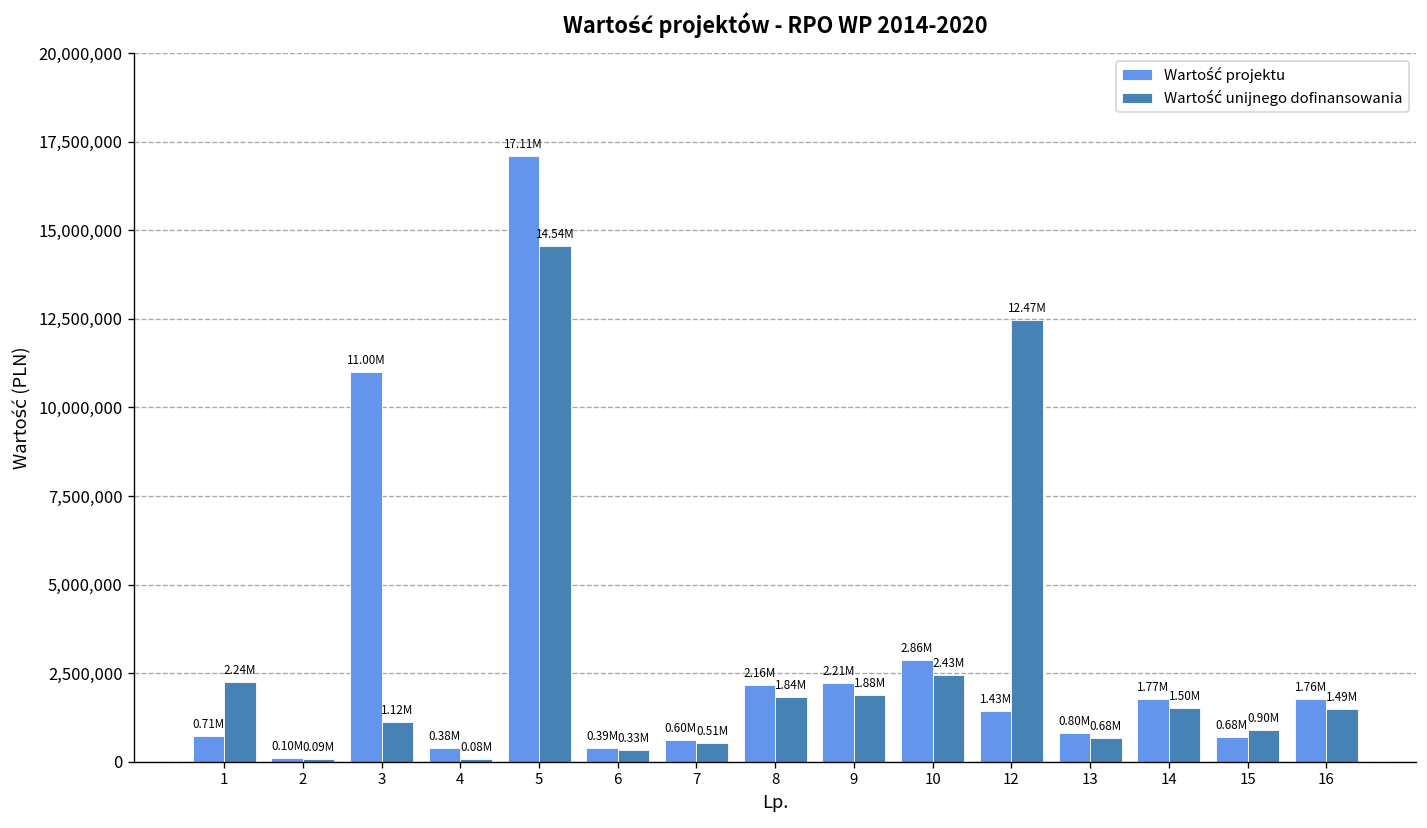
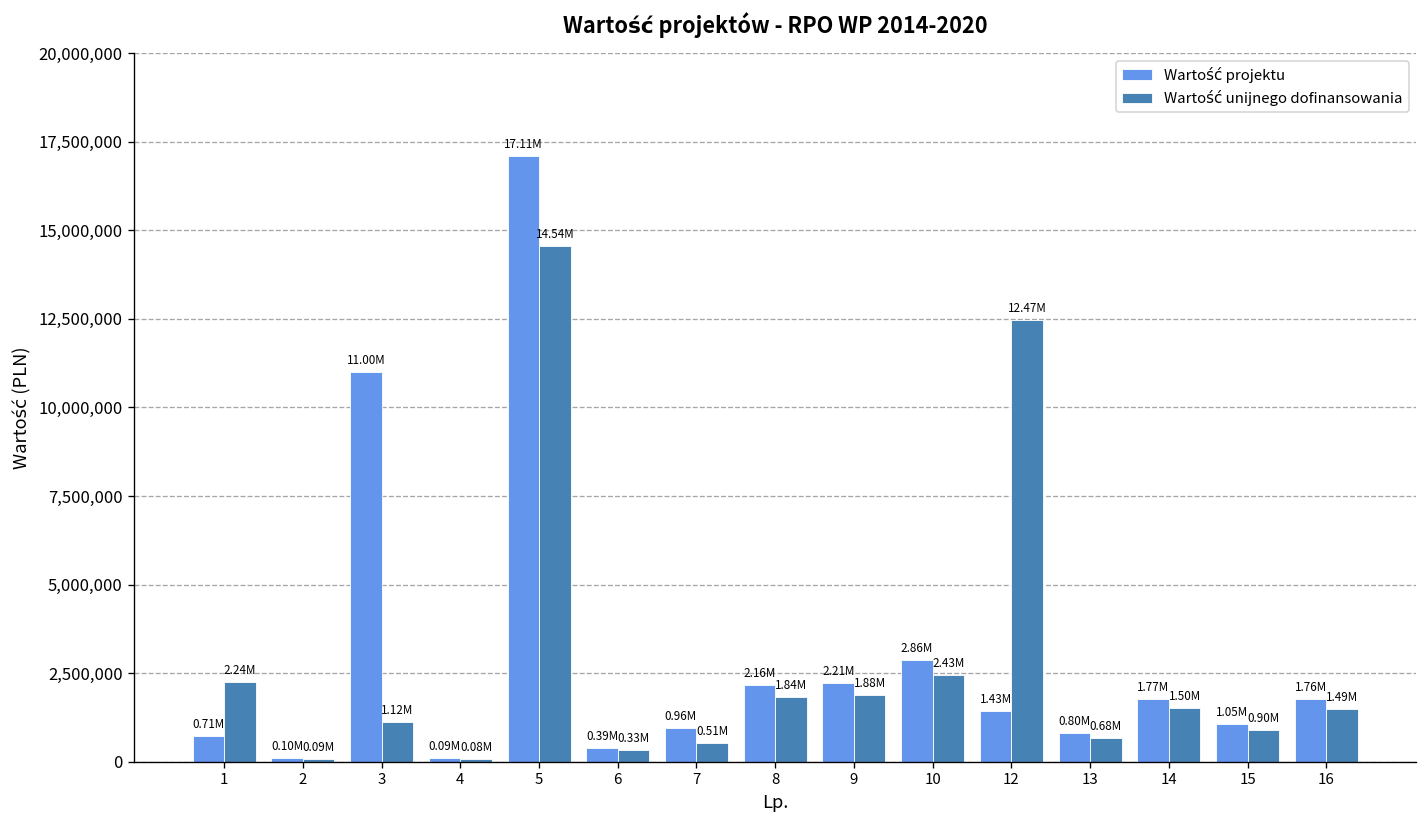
Wartość projektu, 4: 0.38M -> 0.09M
Wartość projektu, 7: 0.60M -> 0.96M
Wartość projektu, 15: 0.68M -> 1.05M
